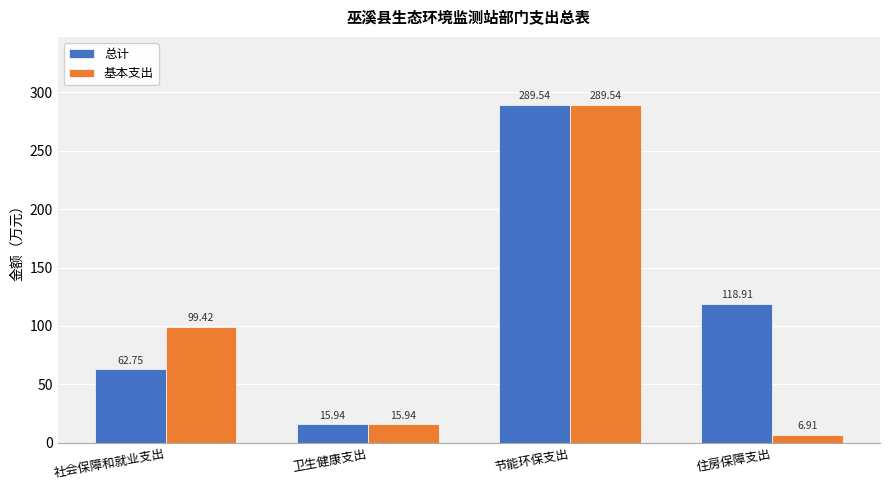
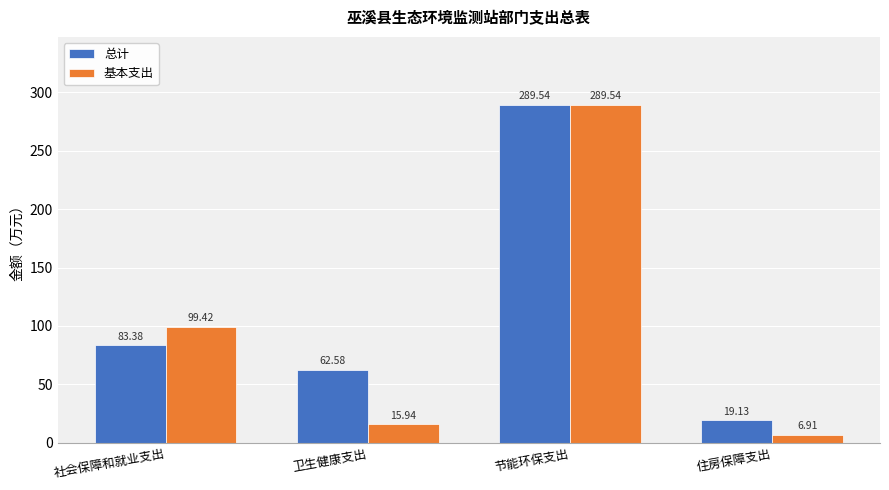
总计, 社会保障和就业支出: 62.75 -> 83.38
总计, 卫生健康支出: 15.94 -> 62.58
总计, 住房保障支出: 118.91 -> 19.13
